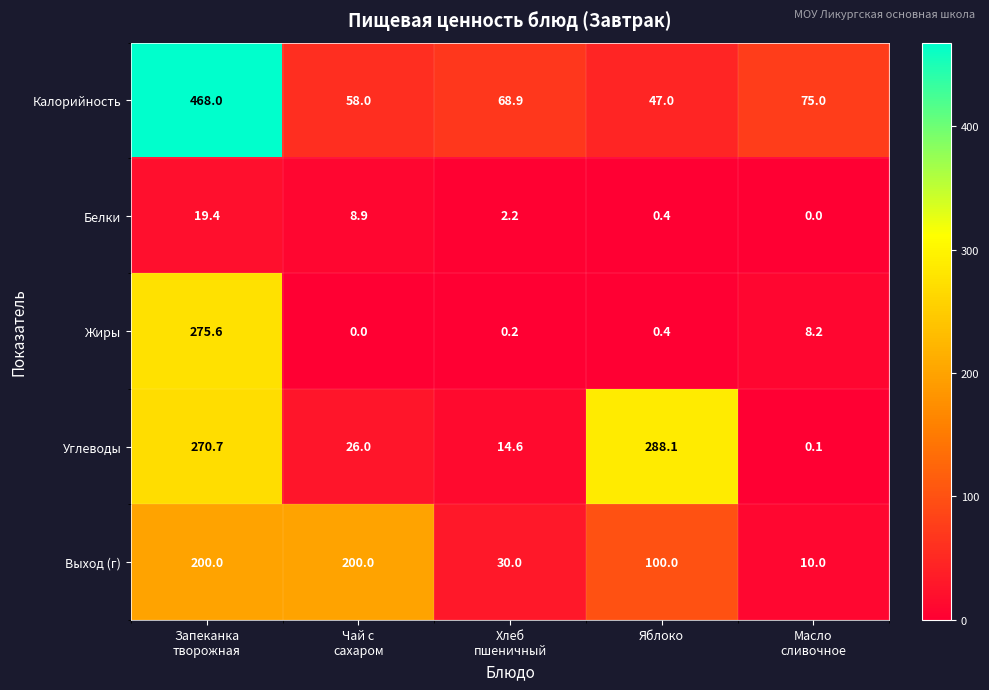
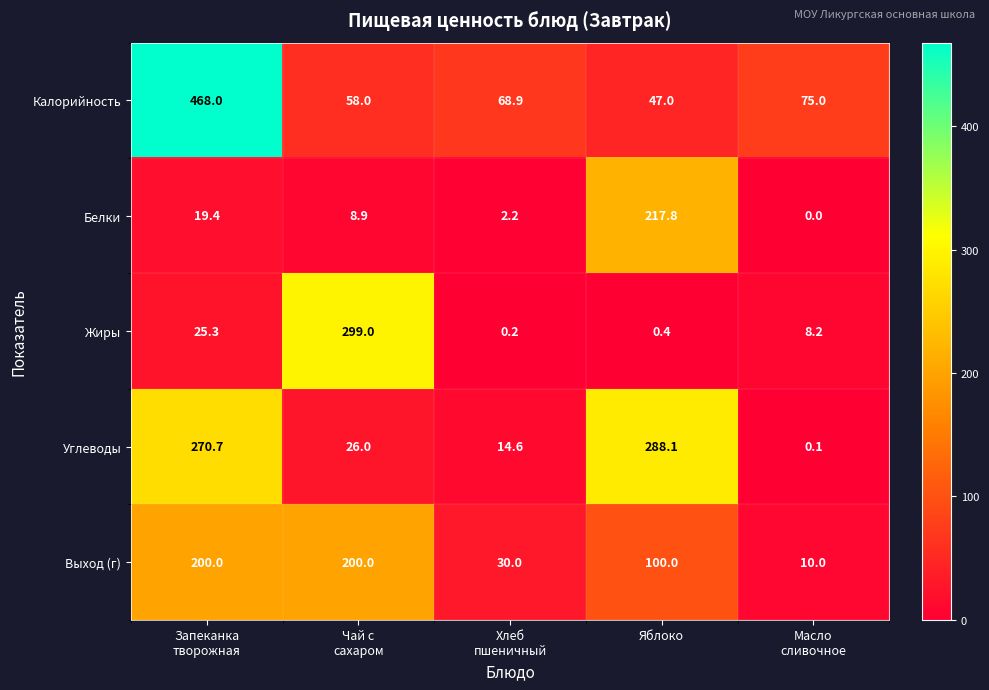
Белки, Яблоко: 0.4 -> 217.8
Жиры, Запеканка творожная: 275.6 -> 25.3
Жиры, Чай с сахаром: 0.0 -> 299.0
